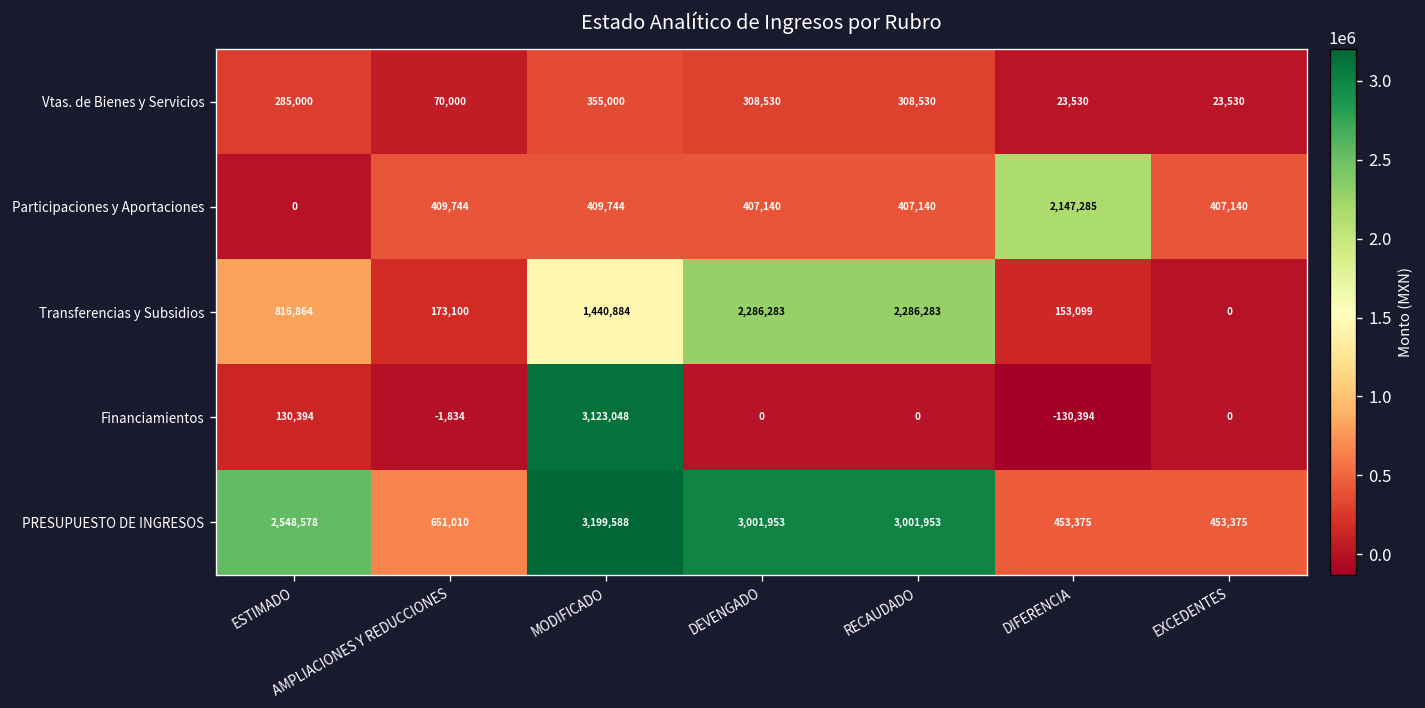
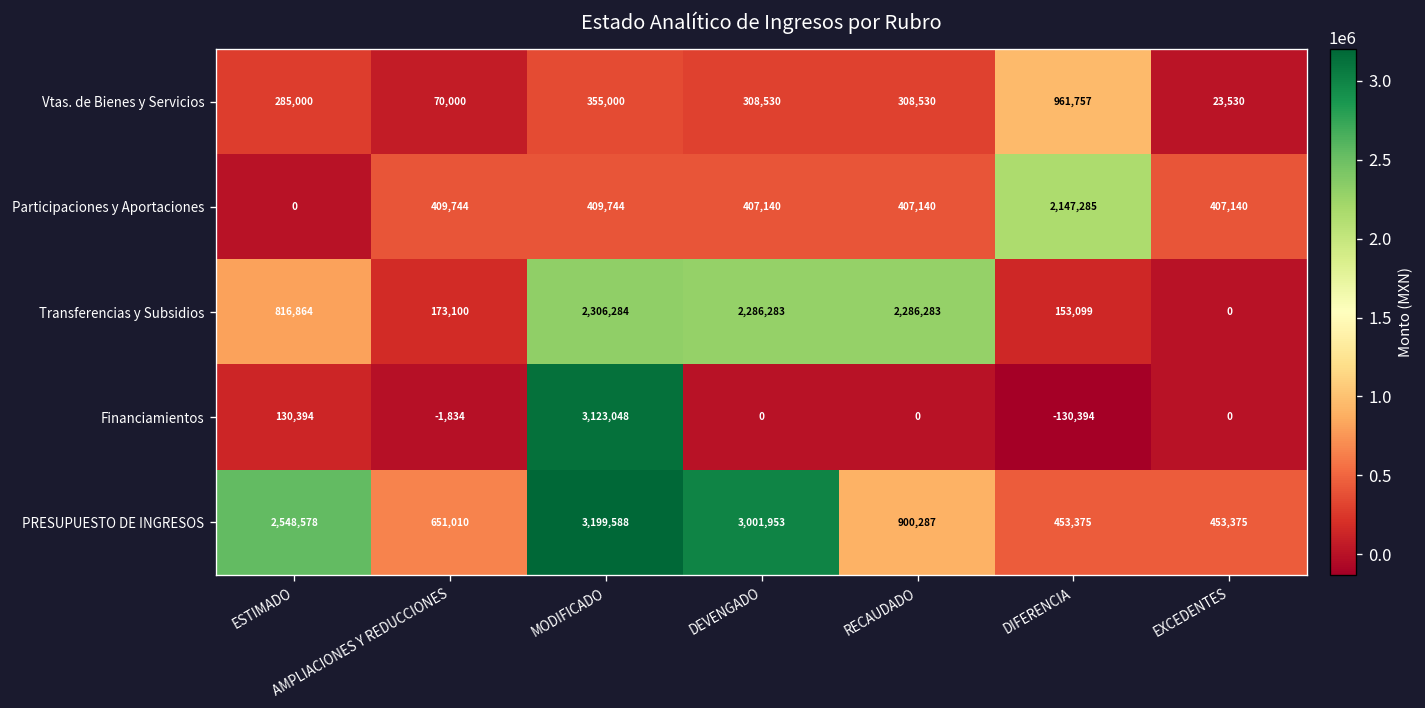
Vtas. de Bienes y Servicios, DIFERENCIA: 23,530 -> 961,757
Transferencias y Subsidios, MODIFICADO: 1,440,884 -> 2,306,284
PRESUPUESTO DE INGRESOS, RECAUDADO: 3,001,953 -> 900,287
